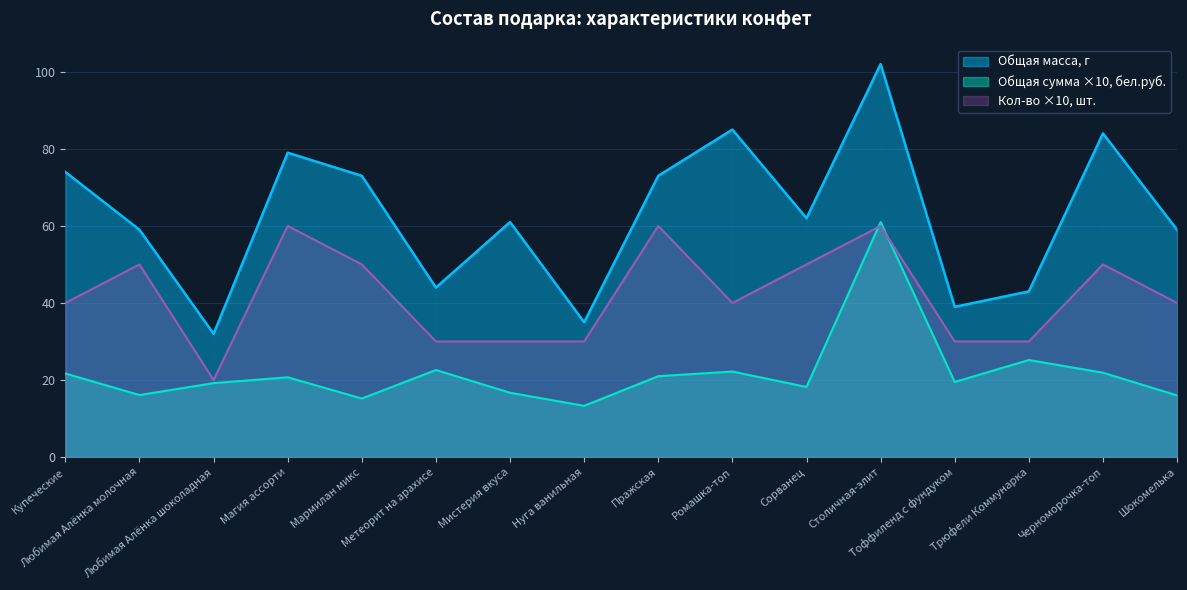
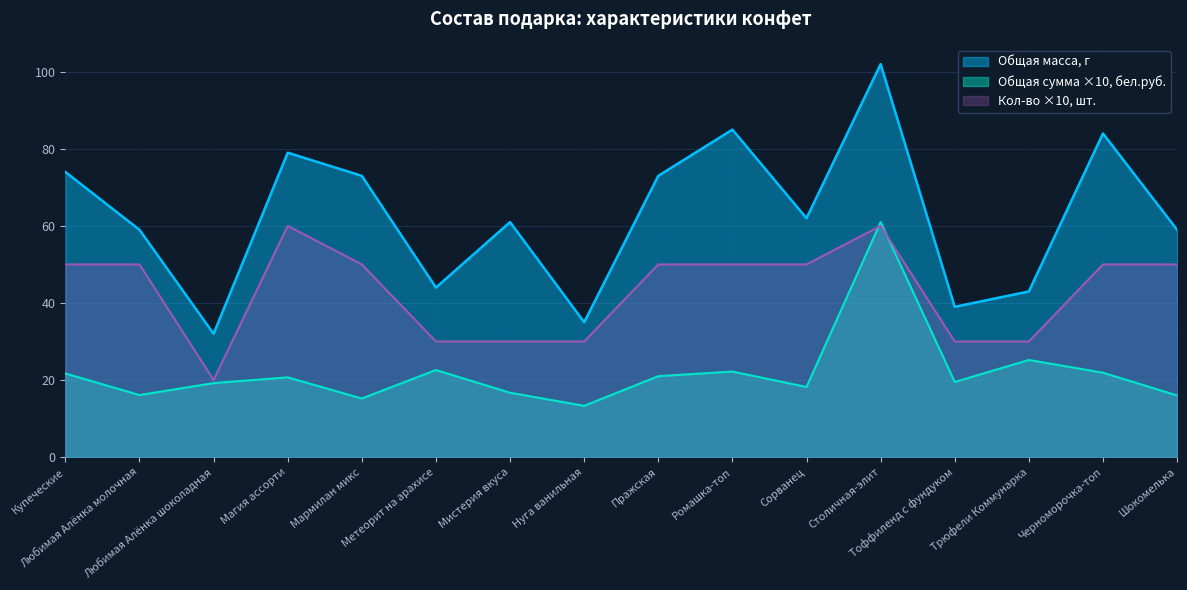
Кол-во ×10, шт., Купеческие: 40 -> 50
Кол-во ×10, шт., Пражская: 60 -> 50
Кол-во ×10, шт., Ромашка-топ: 40 -> 50
Кол-во ×10, шт., Шокомелька: 40 -> 50
